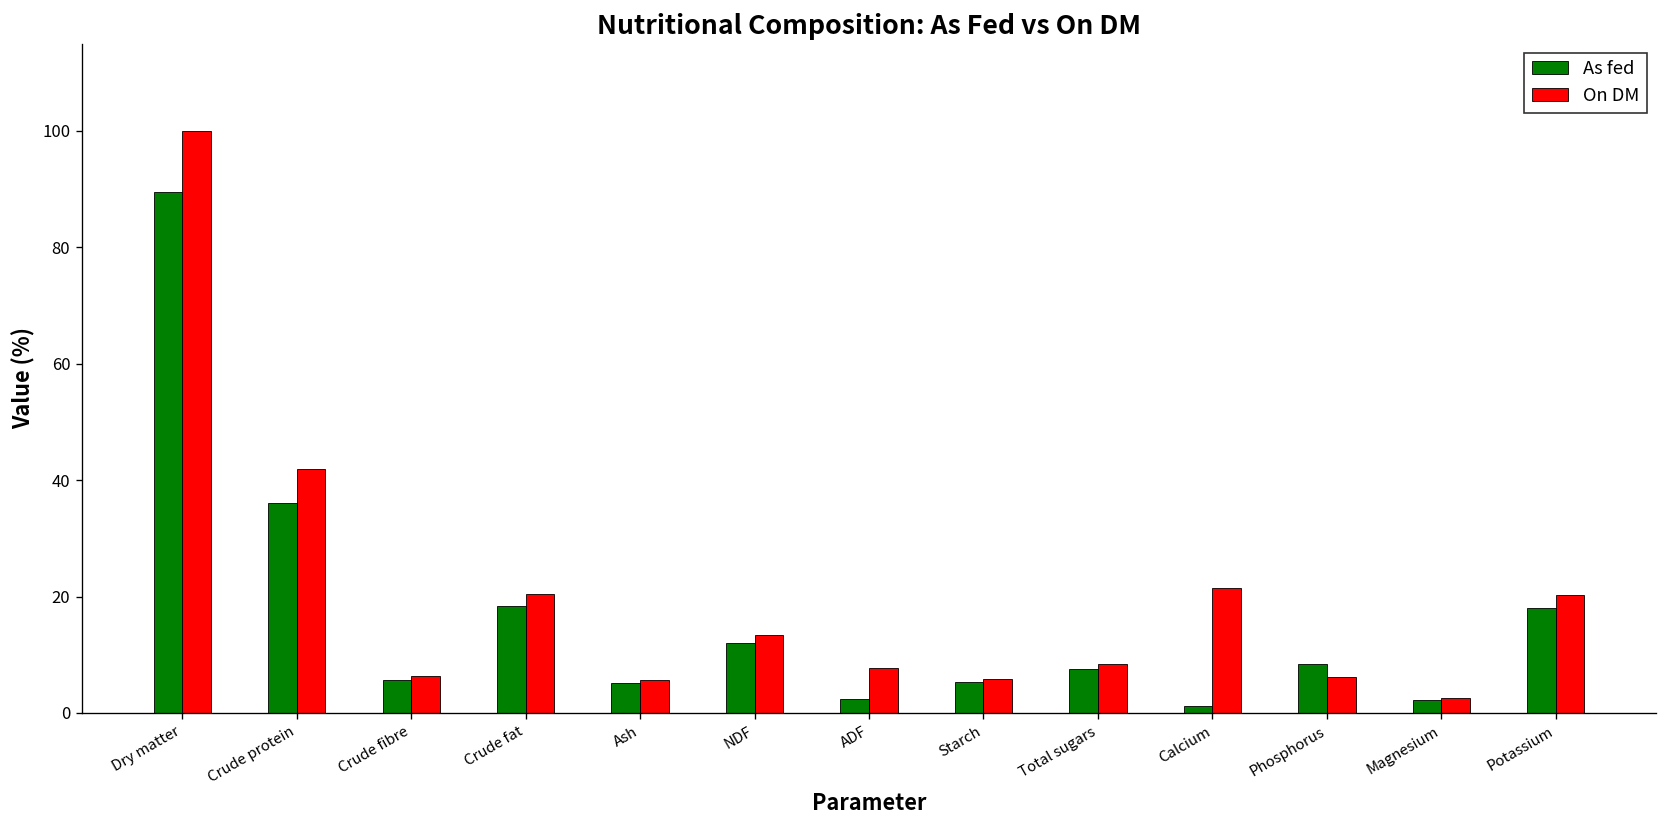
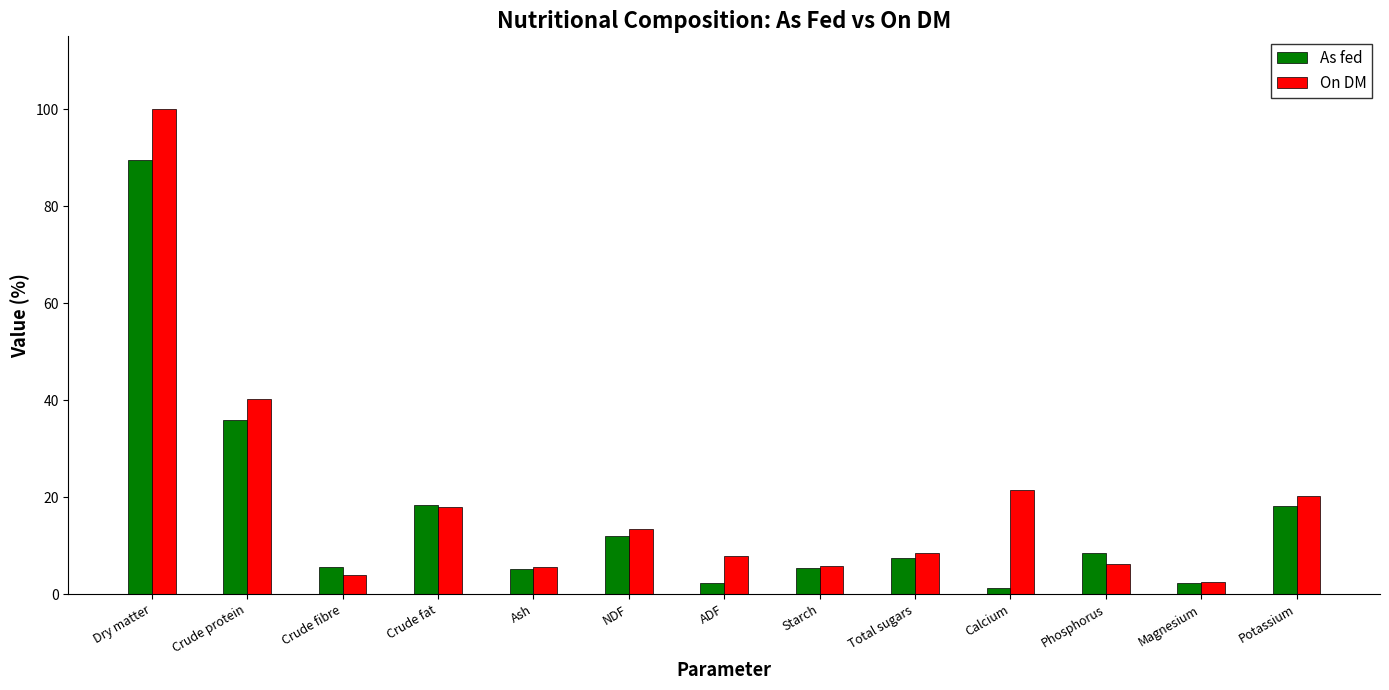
On DM, Crude protein: 42 -> 40
On DM, Crude fibre: 6 -> 4
On DM, Crude fat: 21 -> 18
